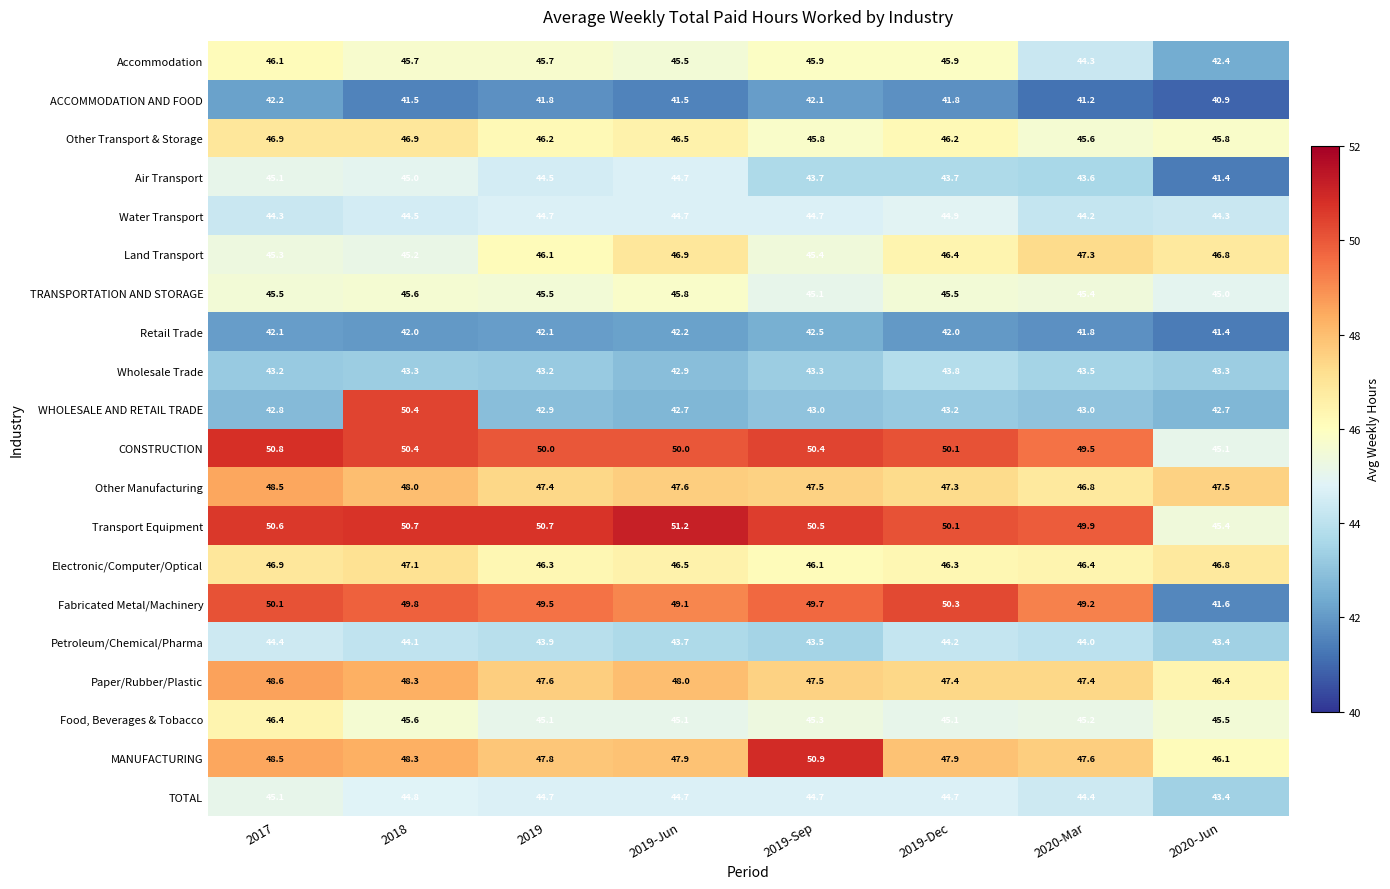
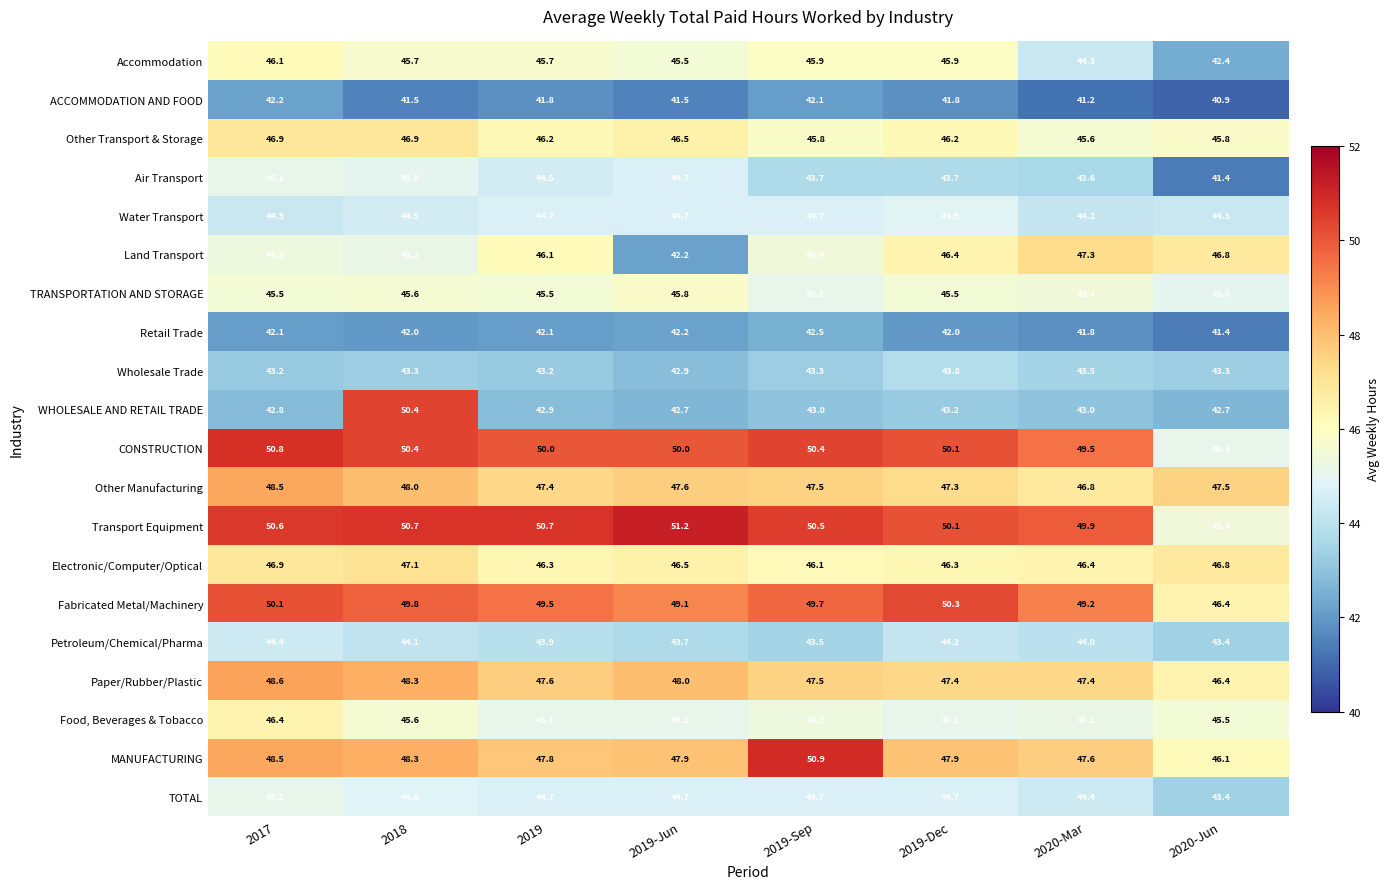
Land Transport, 2019-Jun: 46.9 -> 42.2
Fabricated Metal/Machinery, 2020-Jun: 41.6 -> 46.4
